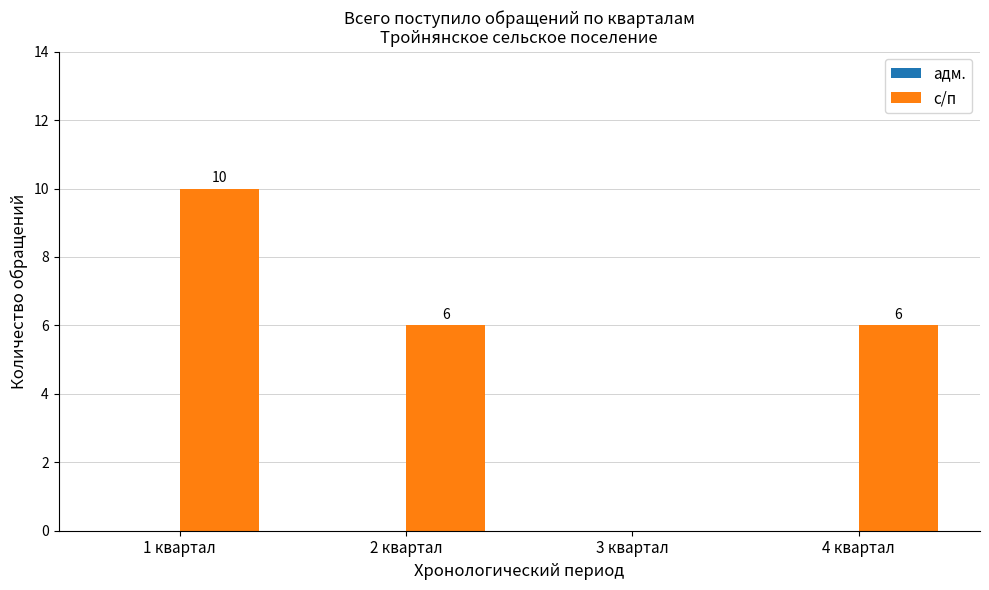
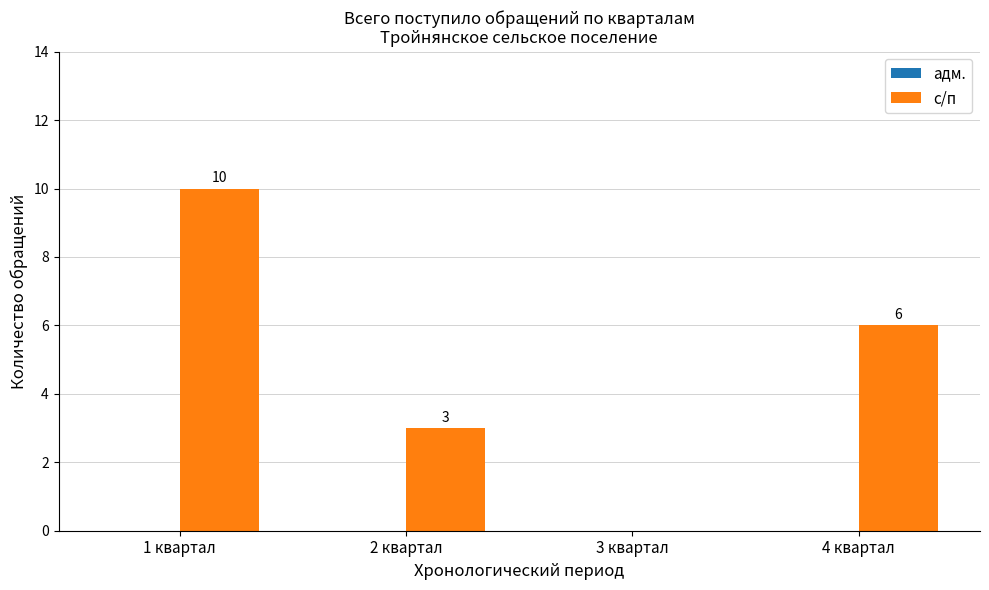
с/п, 2 квартал: 6 -> 3
